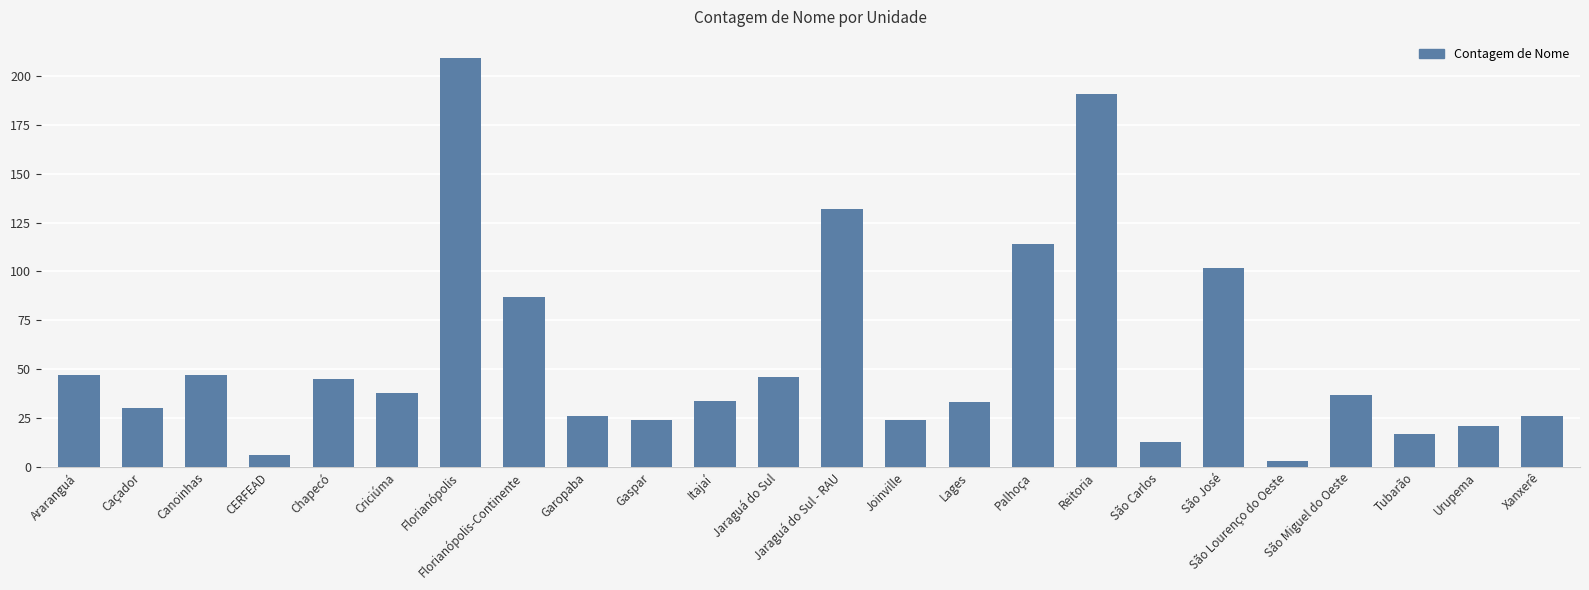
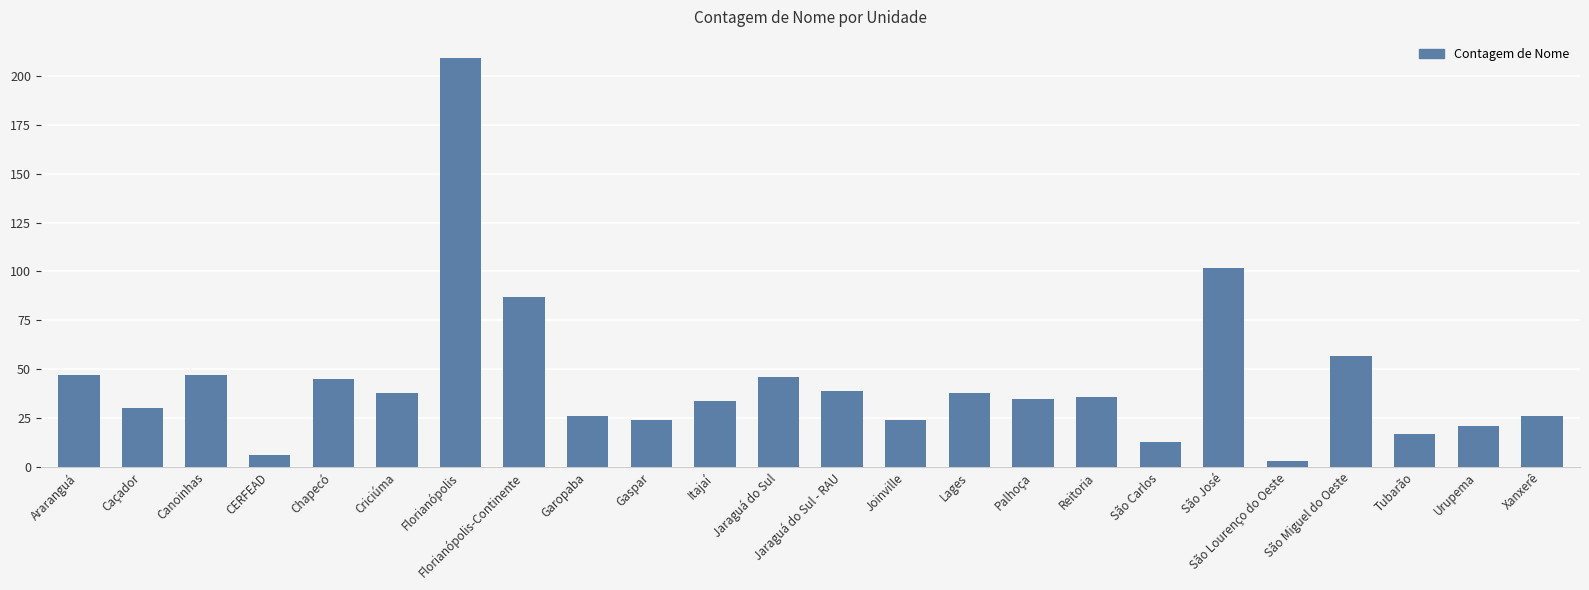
Jaraguá do Sul - RAU: 132 -> 39
Lages: 33 -> 38
Palhoça: 114 -> 35
Reitoria: 191 -> 36
São Miguel do Oeste: 37 -> 57
